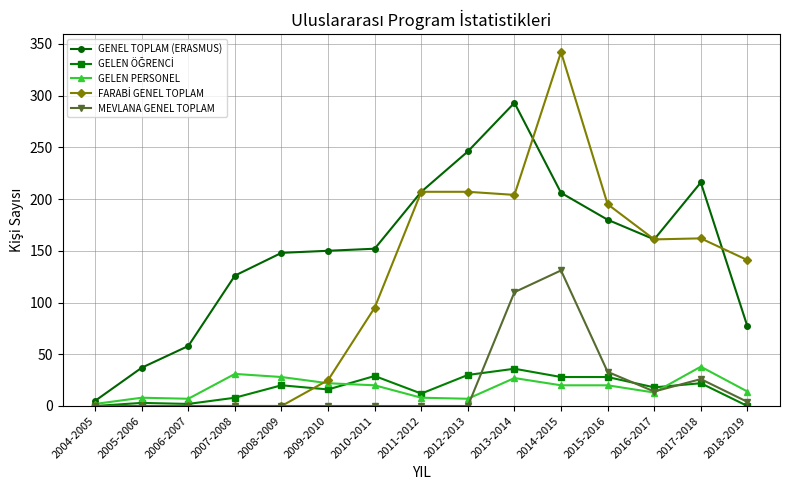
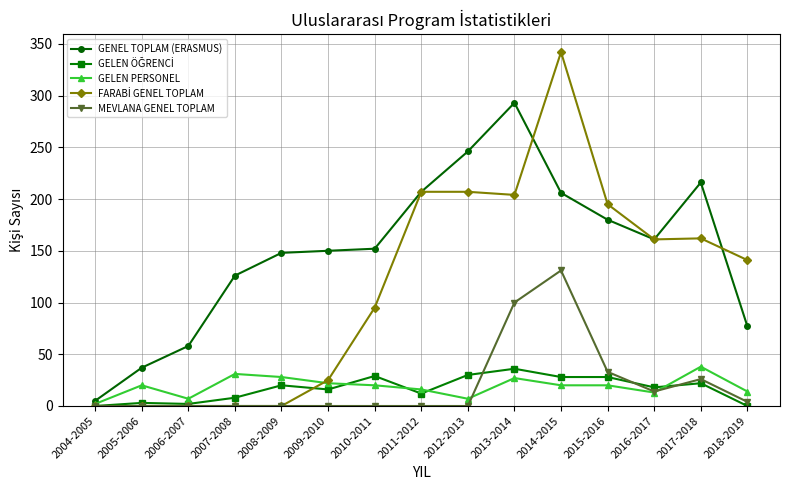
GELEN PERSONEL, 2005-2006: 8 -> 20
GELEN PERSONEL, 2011-2012: 8 -> 16
MEVLANA GENEL TOPLAM, 2013-2014: 110 -> 100
